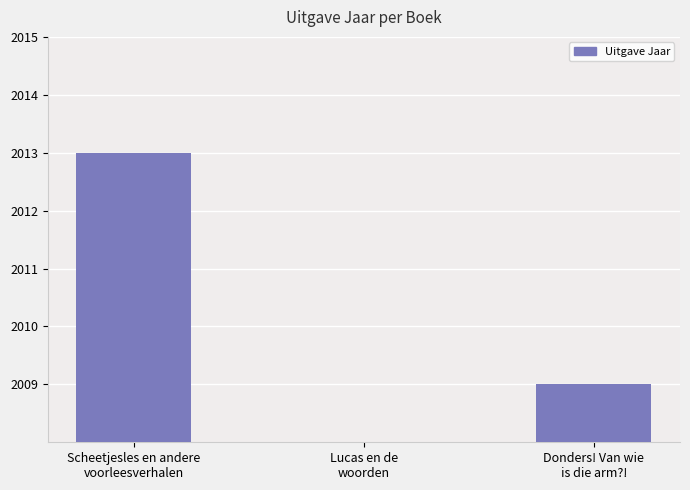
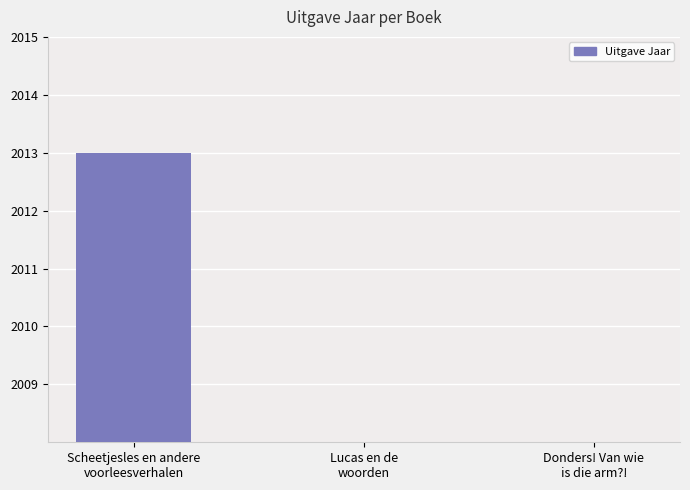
Donders! Van wie is die arm?!: 2009 -> 2008
